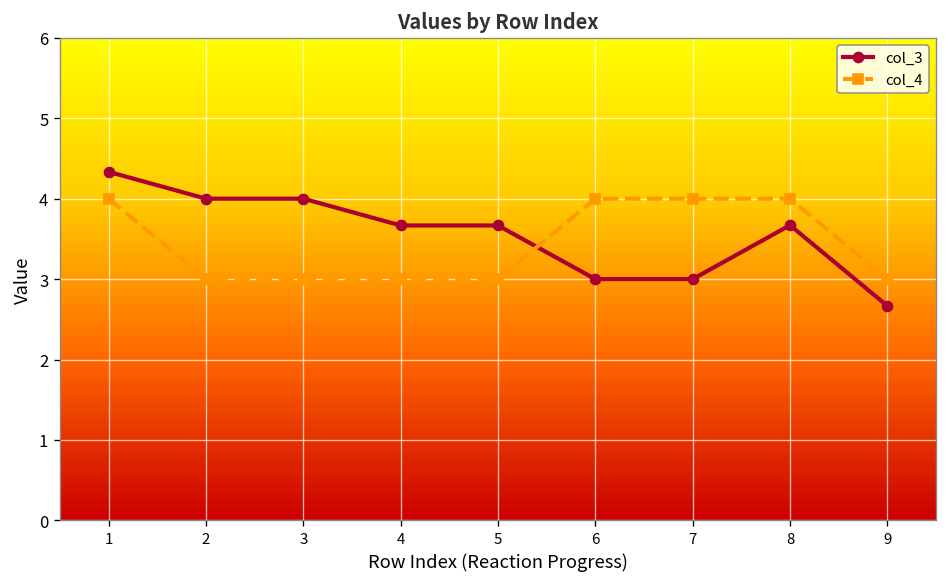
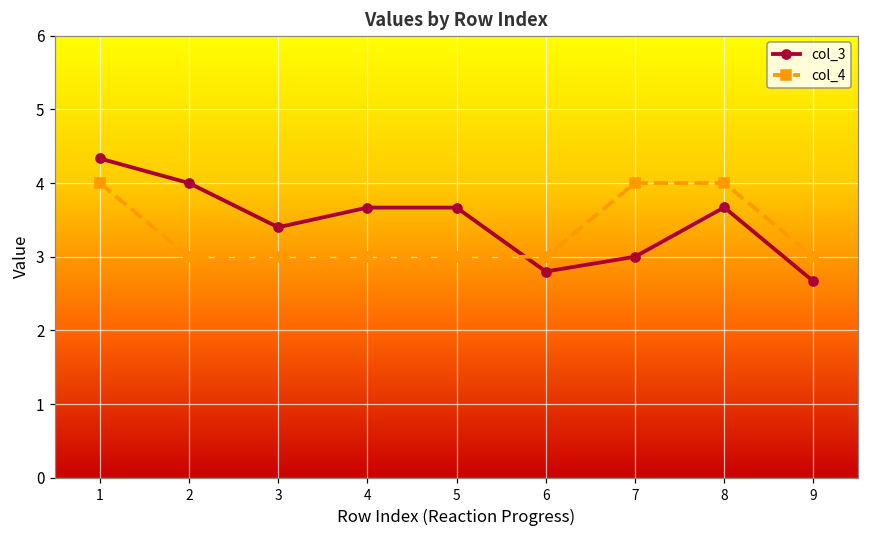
col_3, 3: 4.0 -> 3.4
col_3, 6: 3.0 -> 2.8
col_4, 6: 4 -> 3
